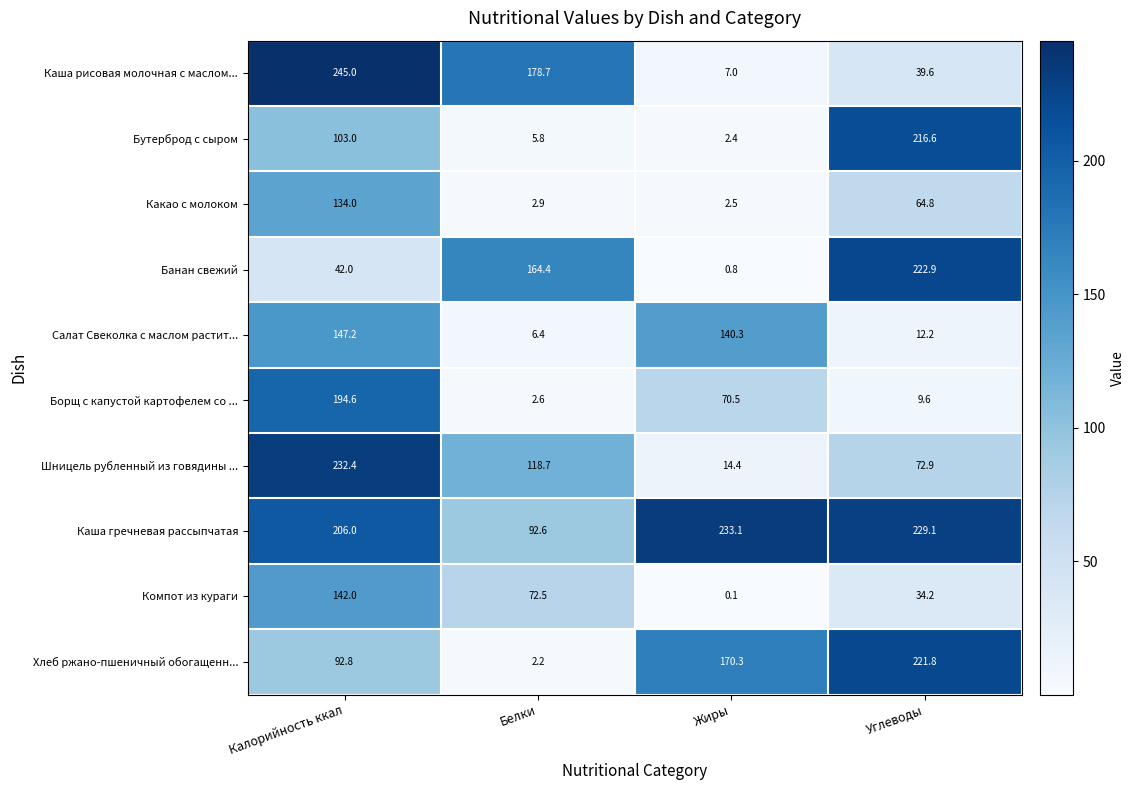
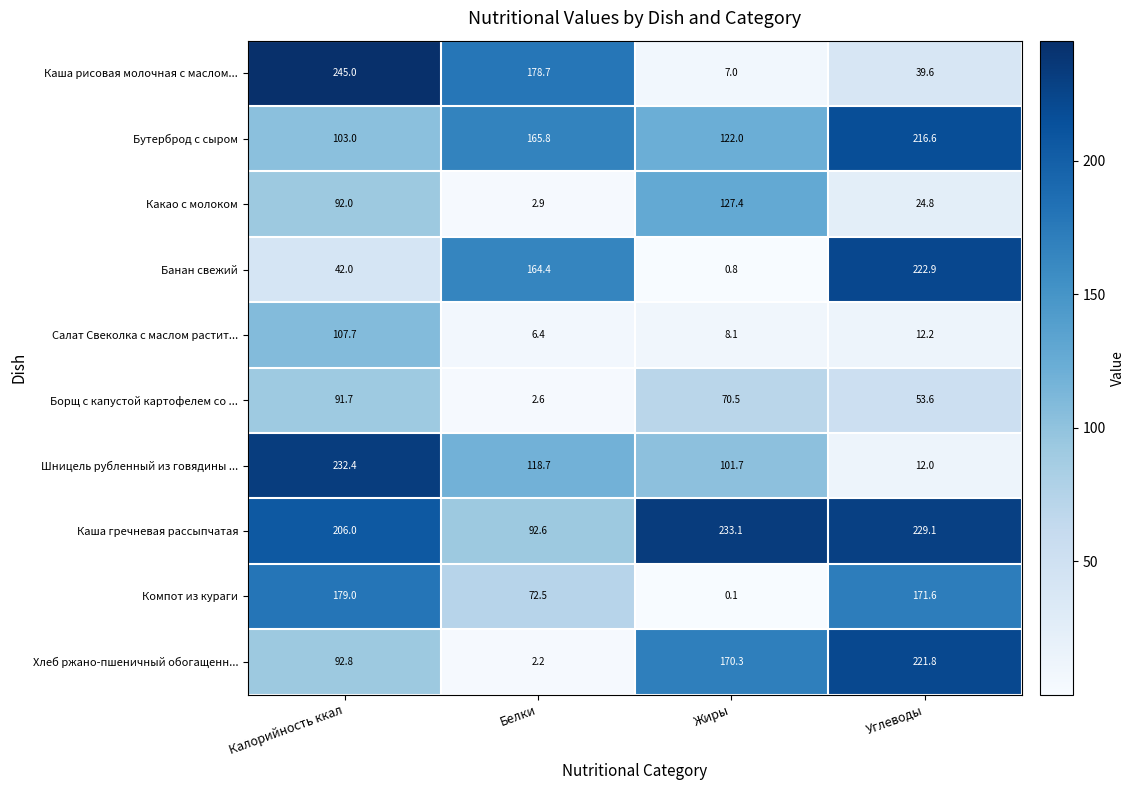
Бутерброд с сыром, Белки: 5.8 -> 165.8
Бутерброд с сыром, Жиры: 2.4 -> 122.0
Какао с молоком, Калорийность ккал: 134.0 -> 92.0
Какао с молоком, Жиры: 2.5 -> 127.4
Какао с молоком, Углеводы: 64.8 -> 24.8
Салат Свеколка с маслом растит..., Калорийность ккал: 147.2 -> 107.7
Салат Свеколка с маслом растит..., Жиры: 140.3 -> 8.1
Борщ с капустой картофелем со ..., Калорийность ккал: 194.6 -> 91.7
Борщ с капустой картофелем со ..., Углеводы: 9.6 -> 53.6
Шницель рубленный из говядины ..., Жиры: 14.4 -> 101.7
Шницель рубленный из говядины ..., Углеводы: 72.9 -> 12.0
Компот из кураги, Калорийность ккал: 142.0 -> 179.0
Компот из кураги, Углеводы: 34.2 -> 171.6
